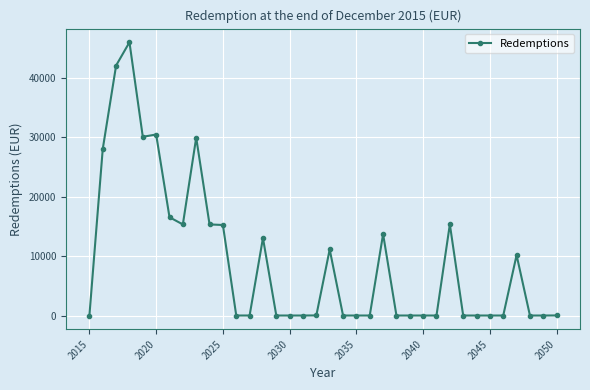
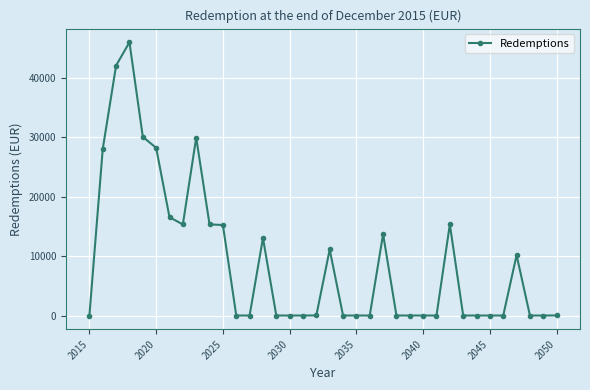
2020: 30000 -> 28000
